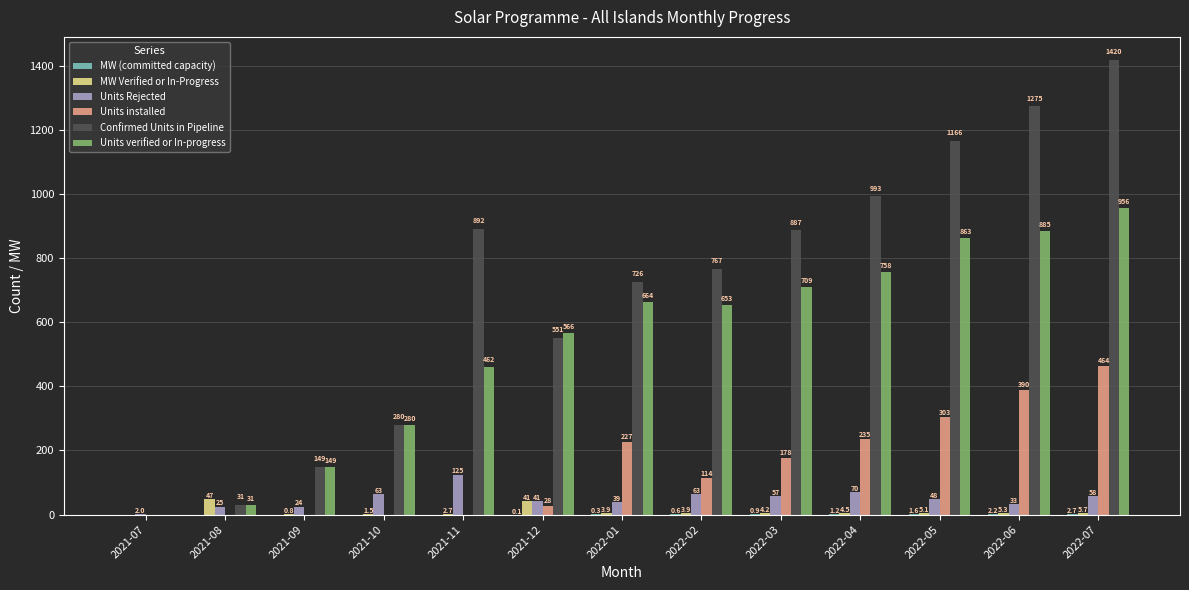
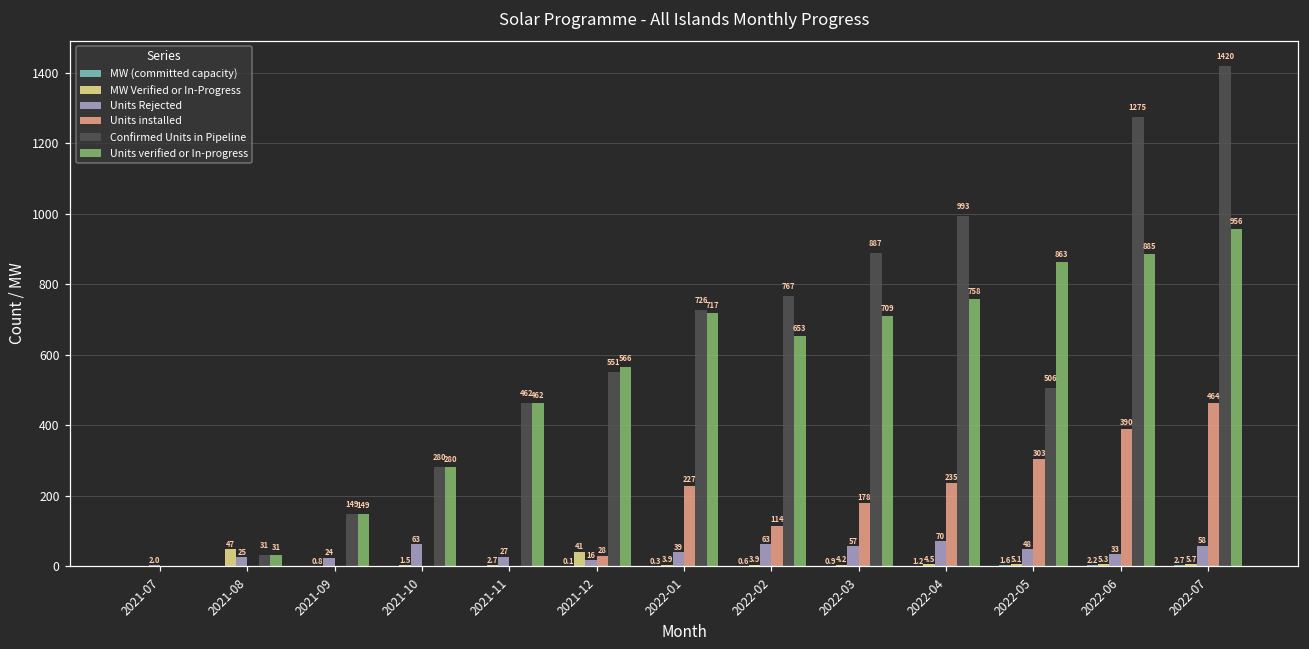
Units Rejected, 2021-11: 125 -> 27
Confirmed Units in Pipeline, 2021-11: 892 -> 462
Units Rejected, 2021-12: 41 -> 16
Units verified or In-progress, 2022-01: 664 -> 717
Confirmed Units in Pipeline, 2022-05: 1166 -> 506
